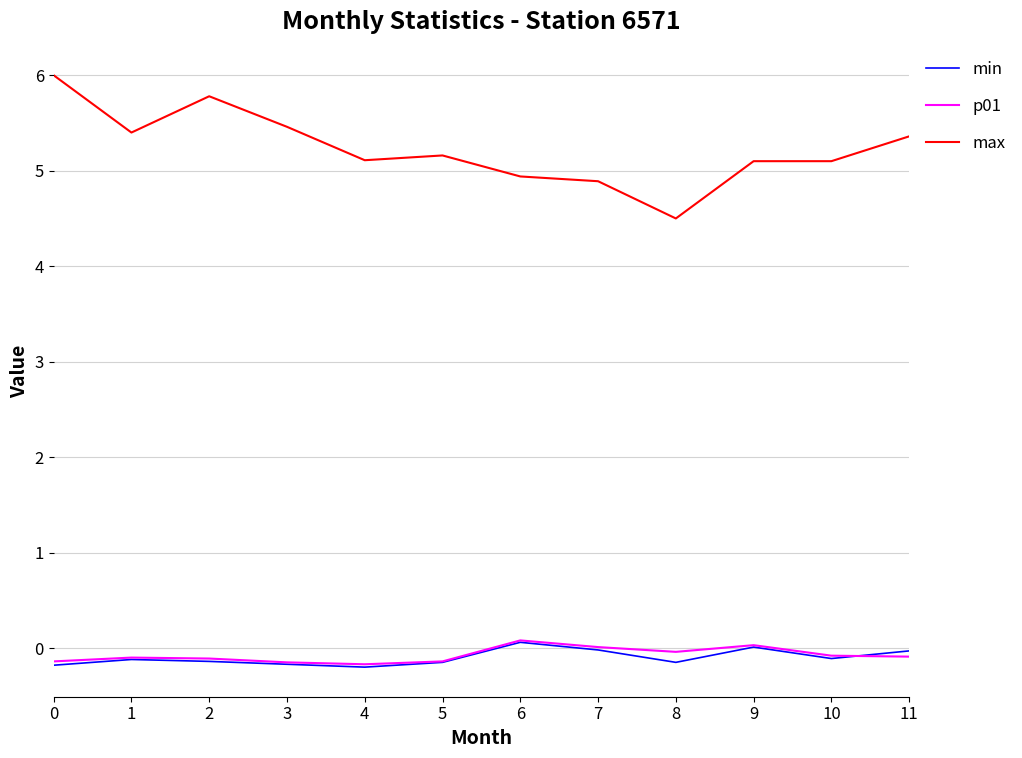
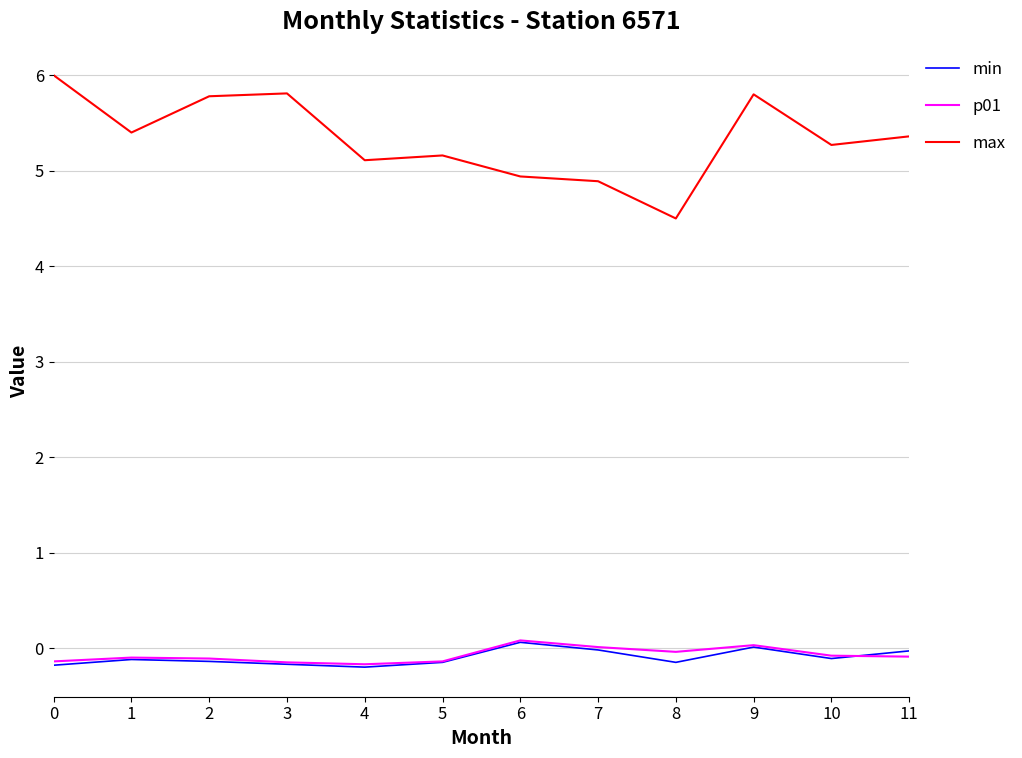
max, 3: 5.5 -> 5.8
max, 9: 5.1 -> 5.8
max, 10: 5.1 -> 5.3
